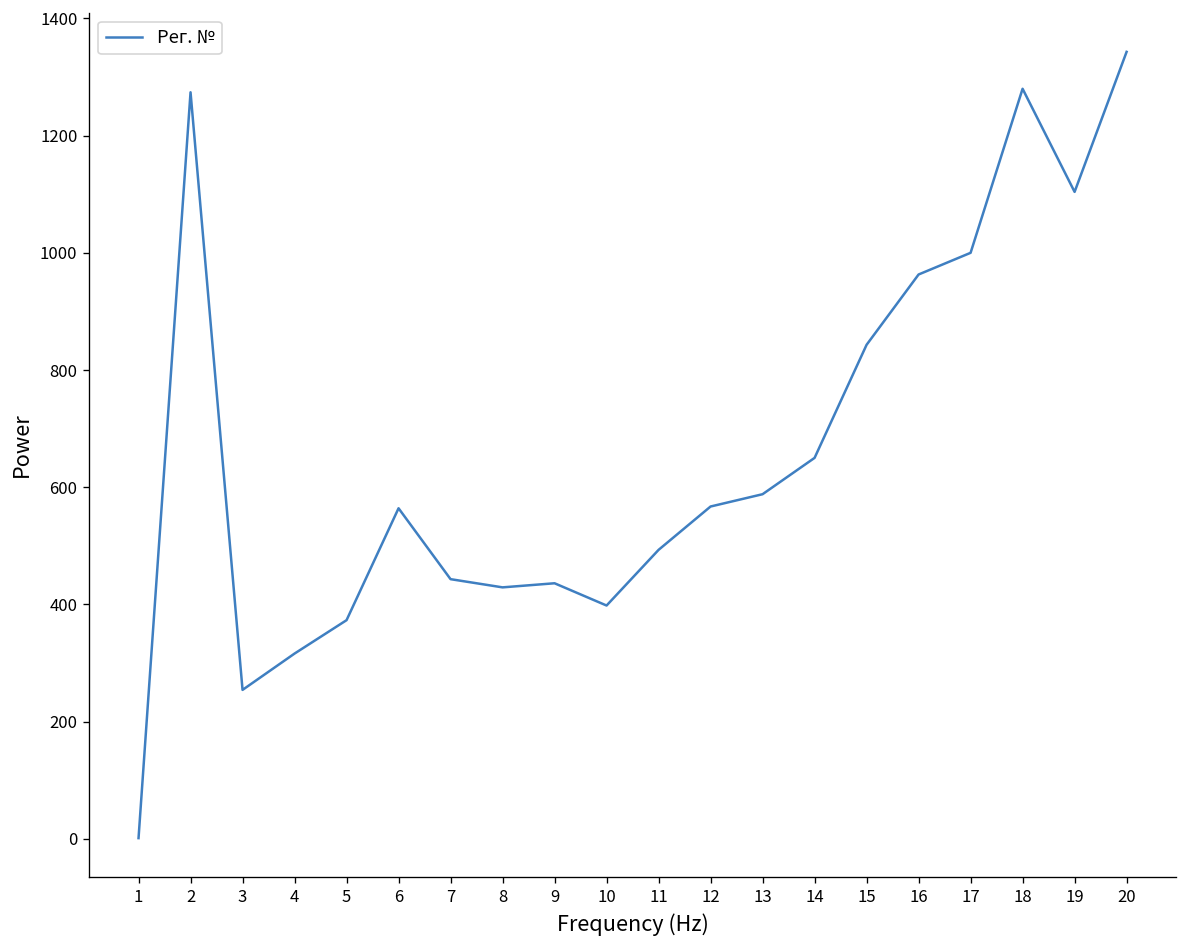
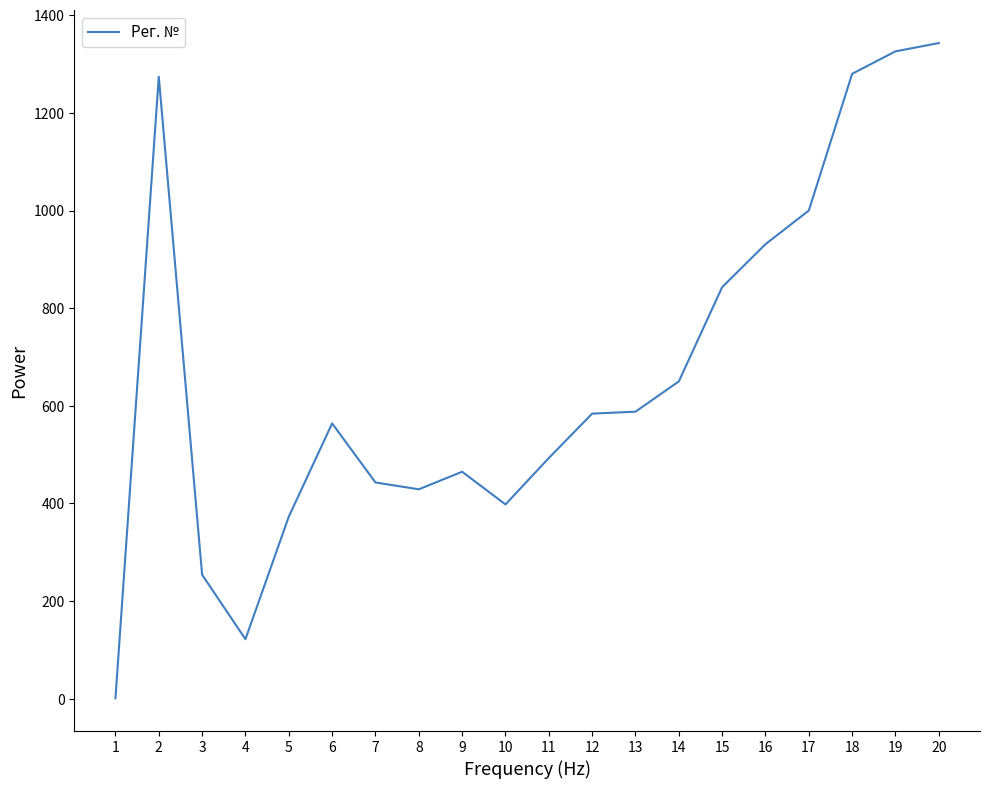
4: 320 -> 120
9: 440 -> 470
12: 570 -> 580
16: 960 -> 930
19: 1100 -> 1330
